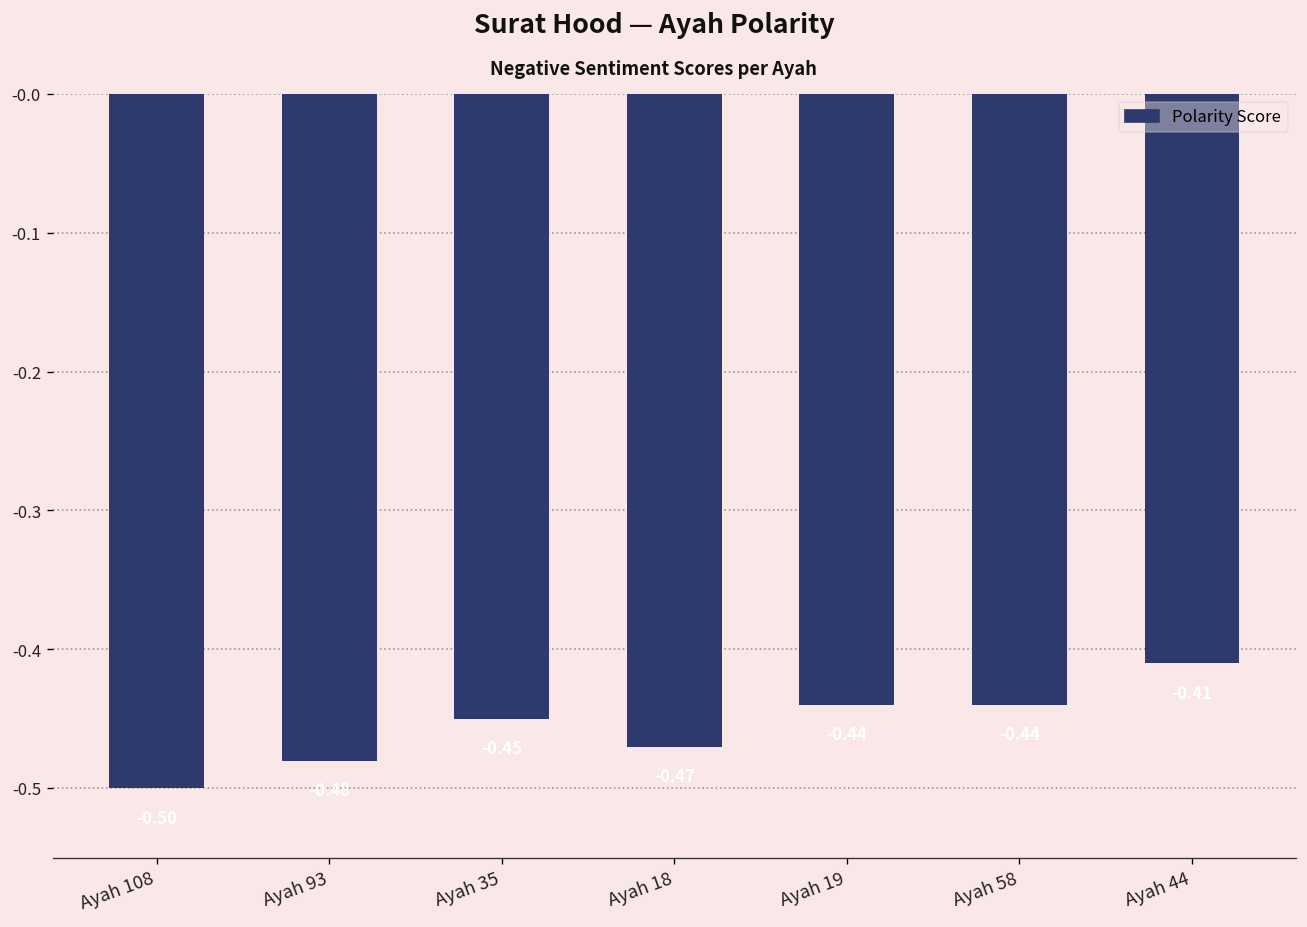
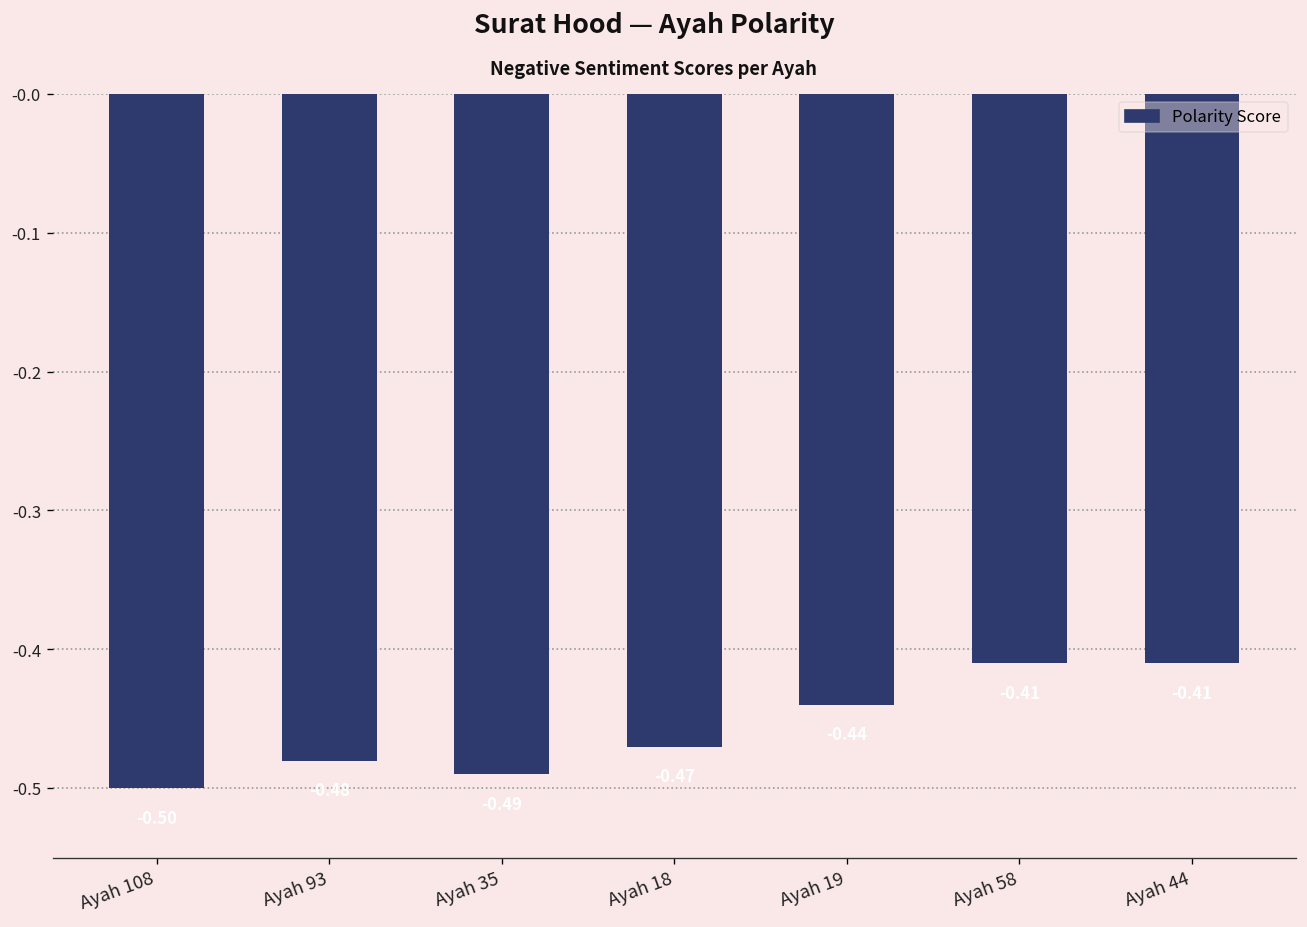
Ayah 35: -0.45 -> -0.49
Ayah 58: -0.44 -> -0.41
